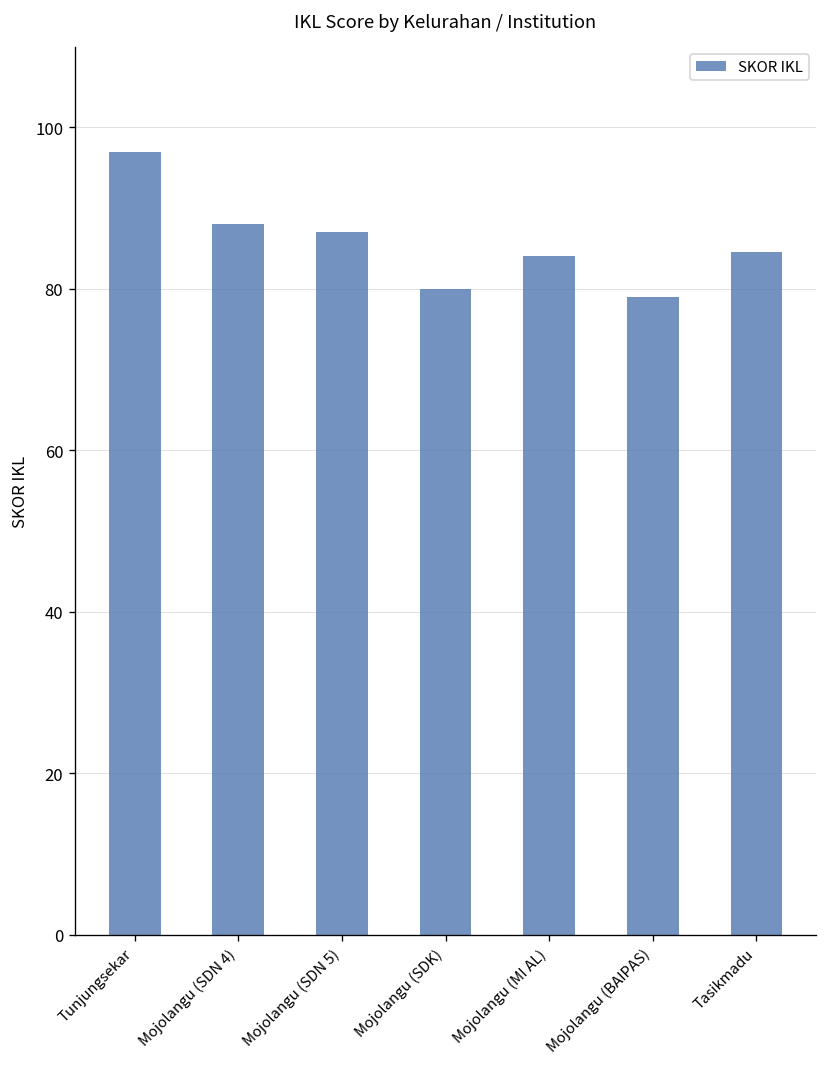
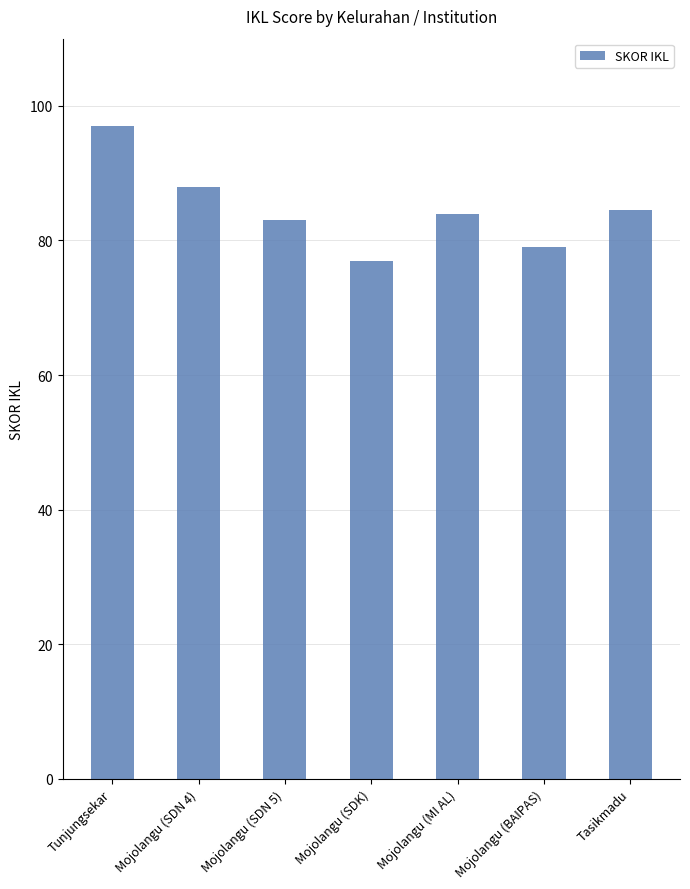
Mojolangu (SDN 5): 87 -> 83
Mojolangu (SDK): 80 -> 77
